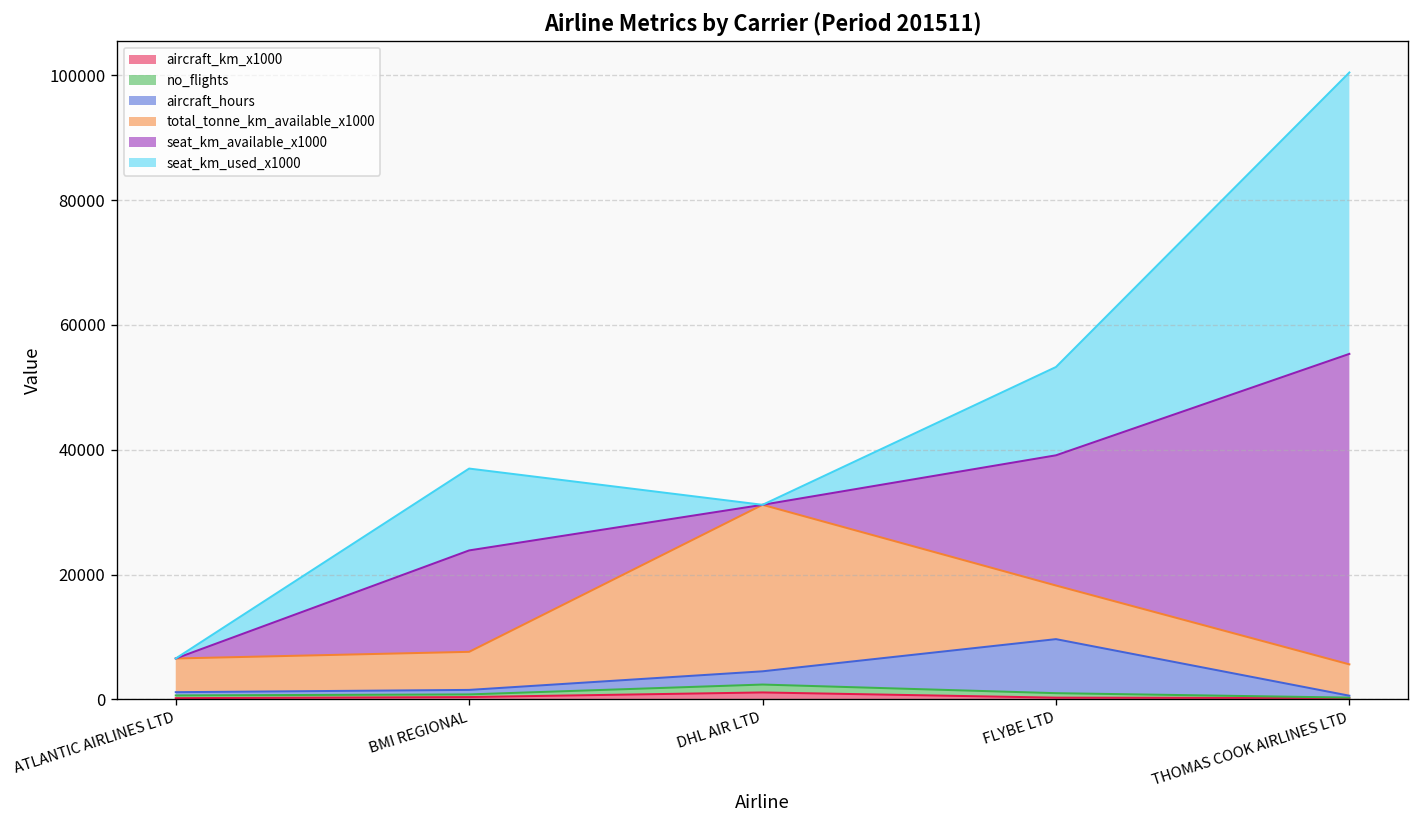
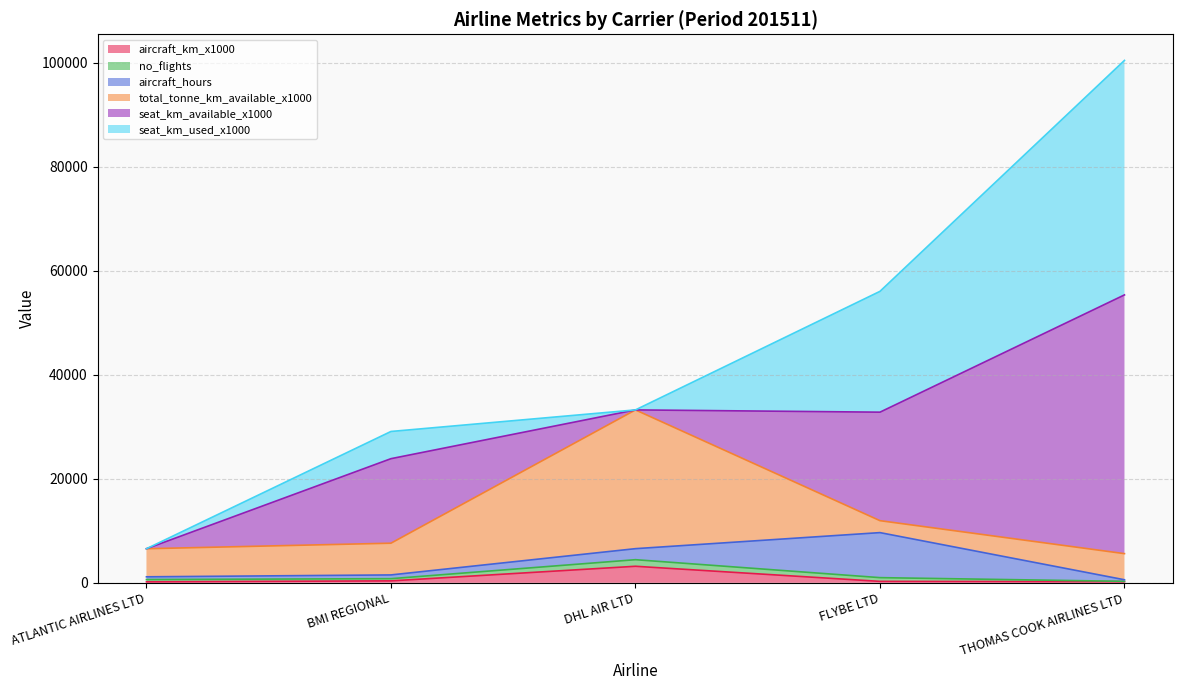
seat_km_used_x1000, BMI REGIONAL: 13000 -> 5000
aircraft_km_x1000, DHL AIR LTD: 1000 -> 3000
total_tonne_km_available_x1000, FLYBE LTD: 9000 -> 2000
seat_km_used_x1000, FLYBE LTD: 14000 -> 23000
